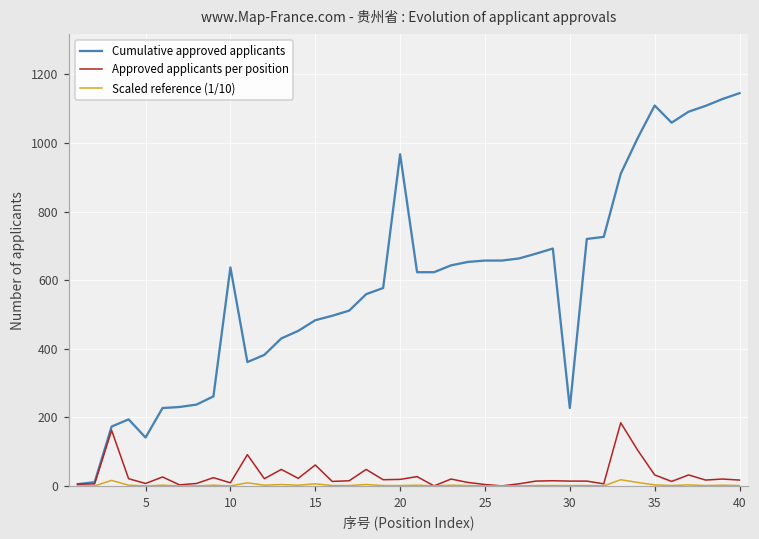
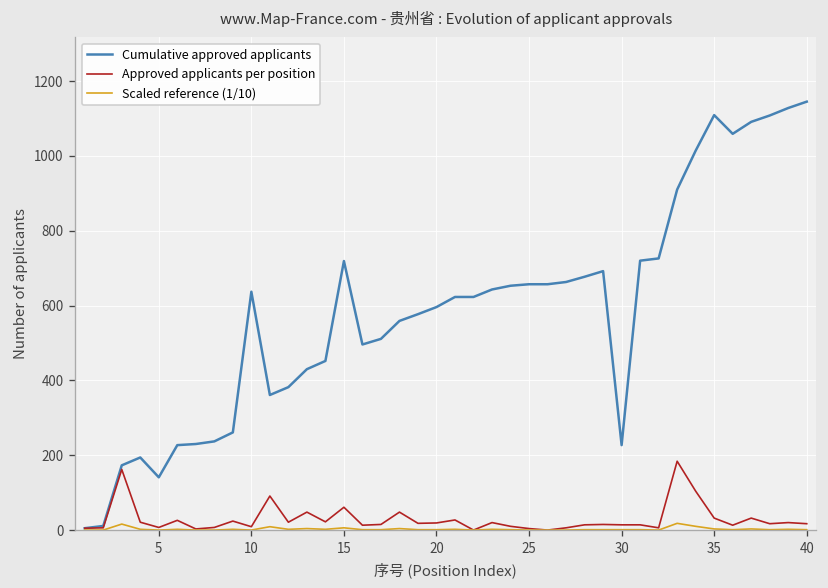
Cumulative approved applicants, 15: 480 -> 720
Cumulative approved applicants, 20: 970 -> 600
